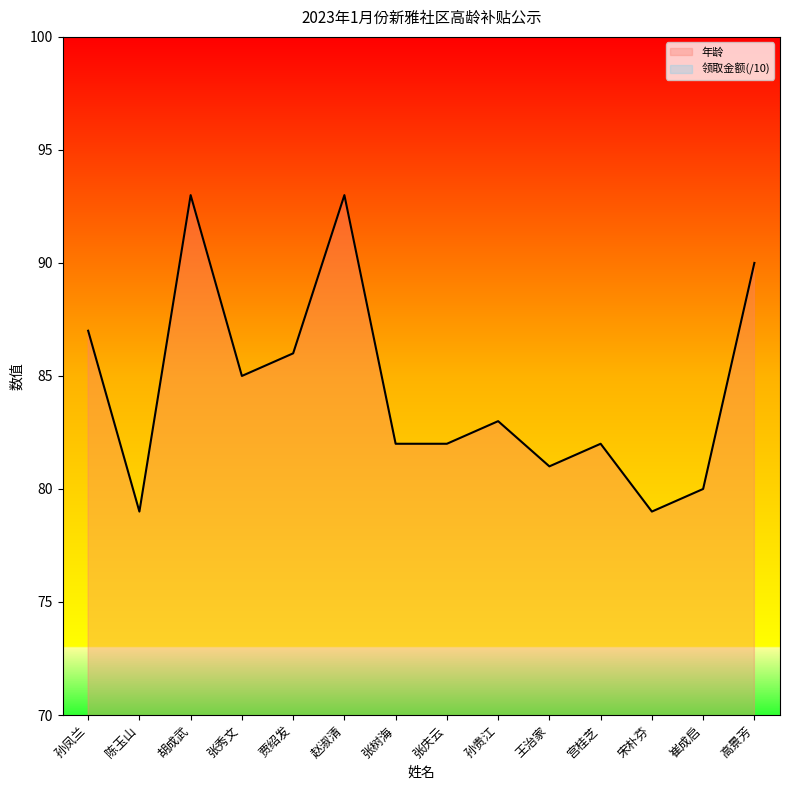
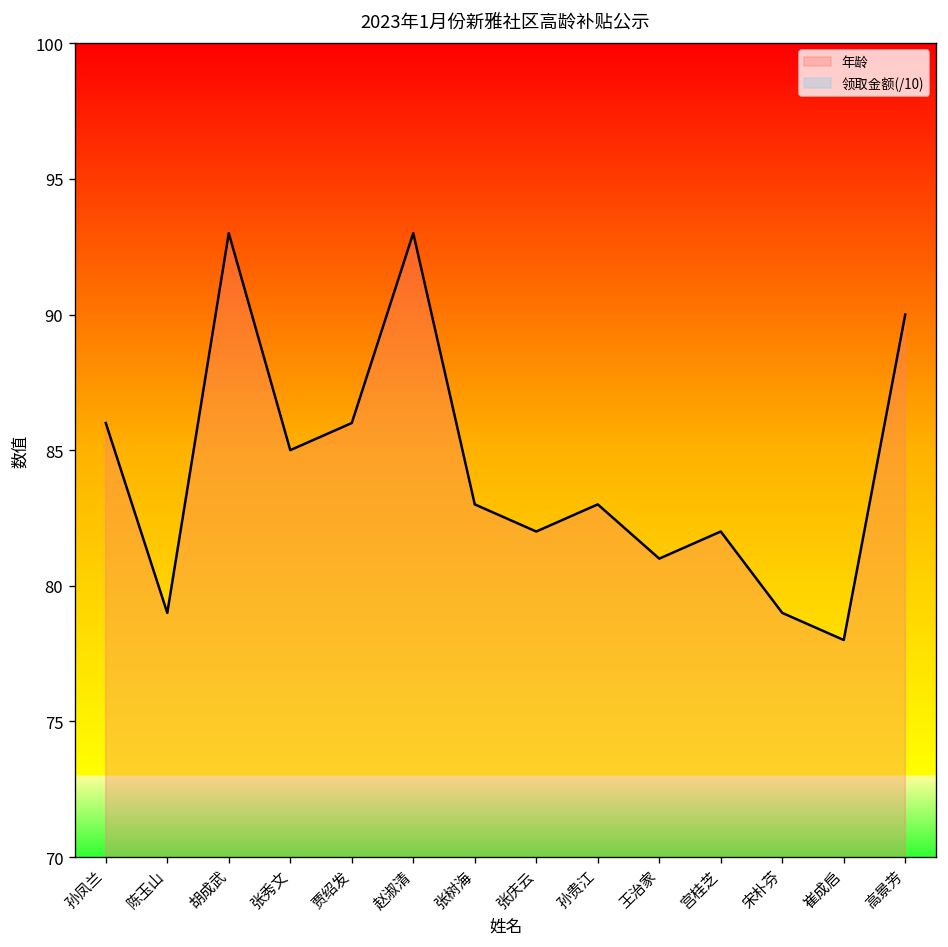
年龄, 孙凤兰: 87 -> 86
年龄, 张树海: 82 -> 83
年龄, 崔成启: 80 -> 78
